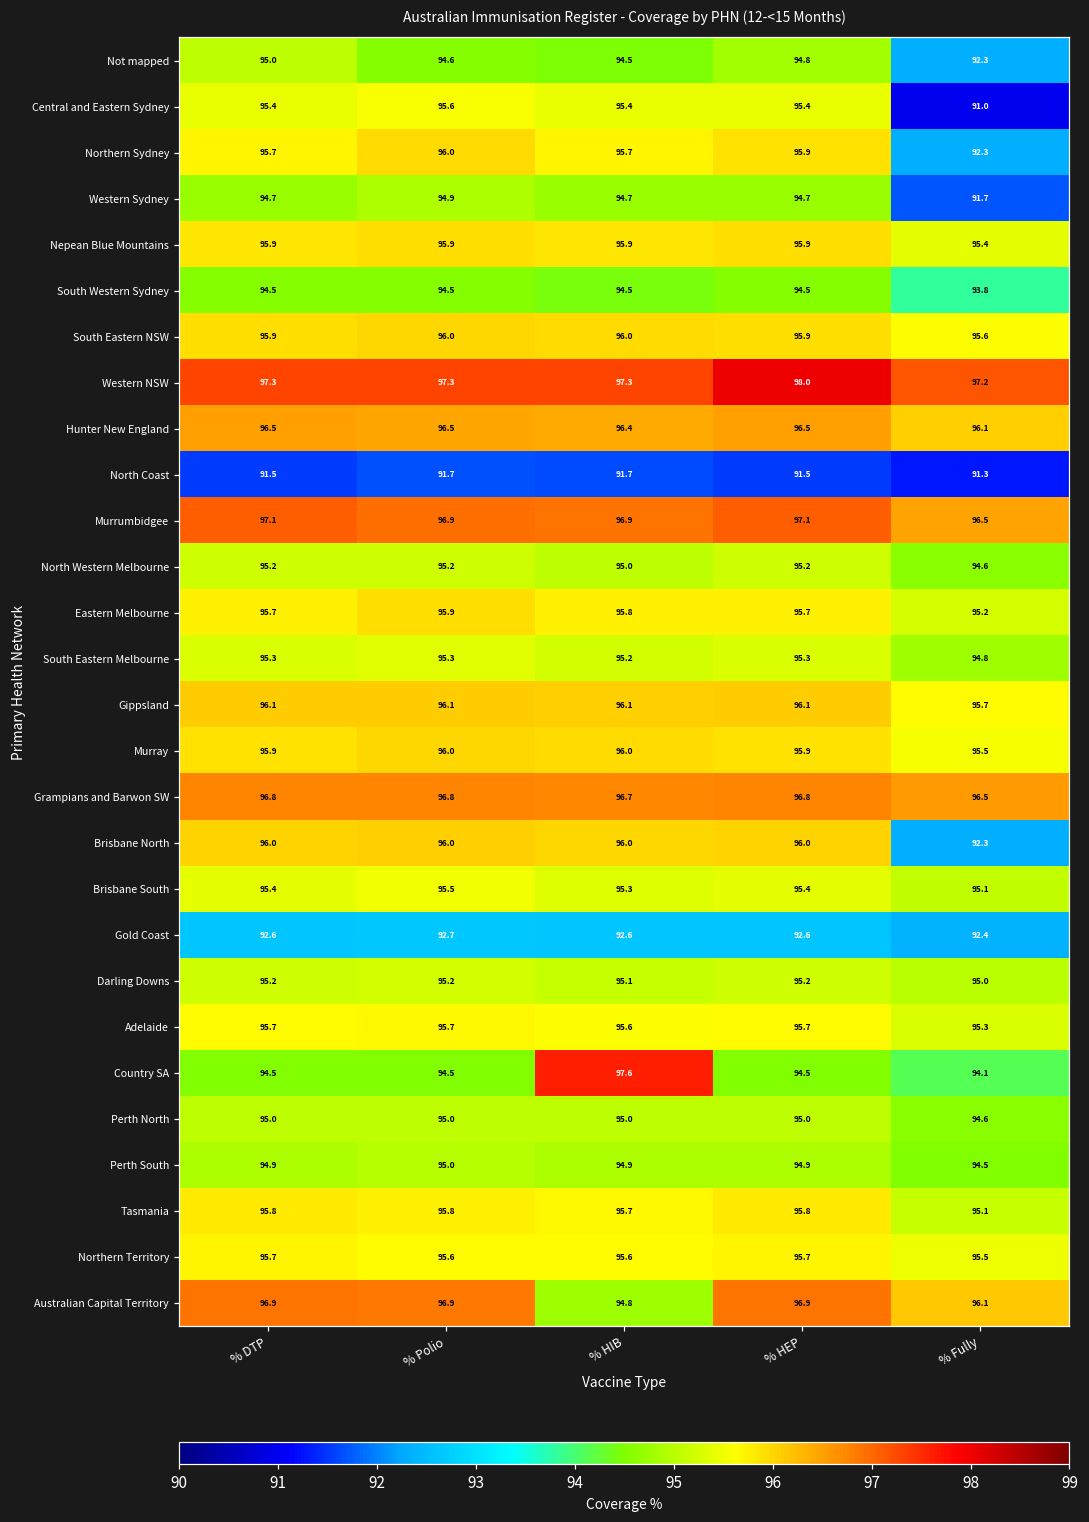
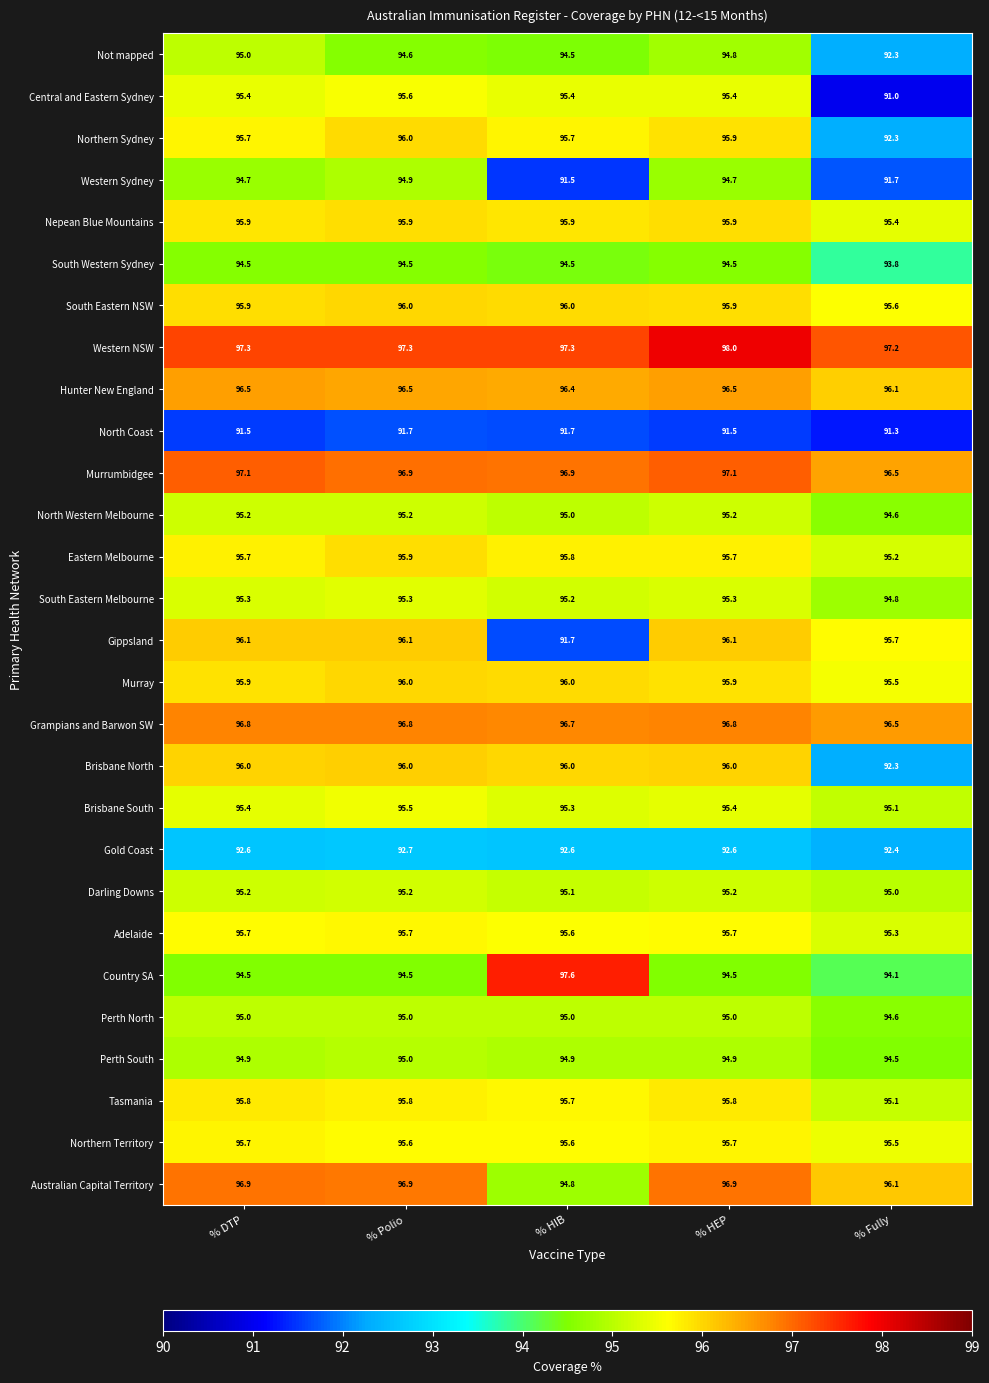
Western Sydney, % HIB: 94.7 -> 91.5
Gippsland, % HIB: 96.1 -> 91.7
